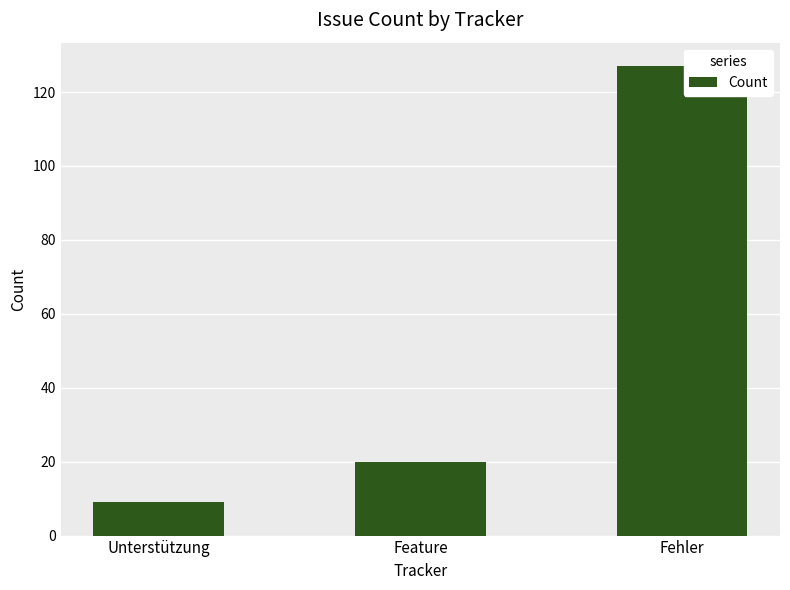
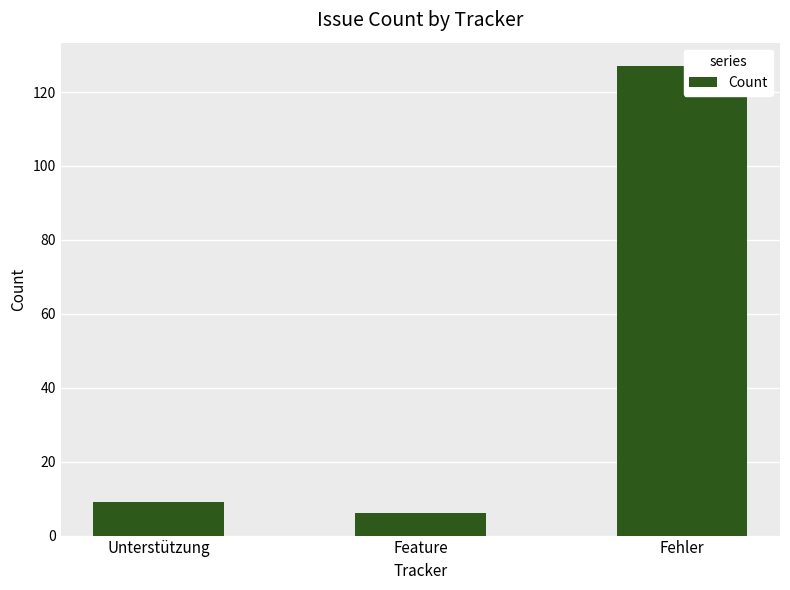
Feature: 20 -> 6
